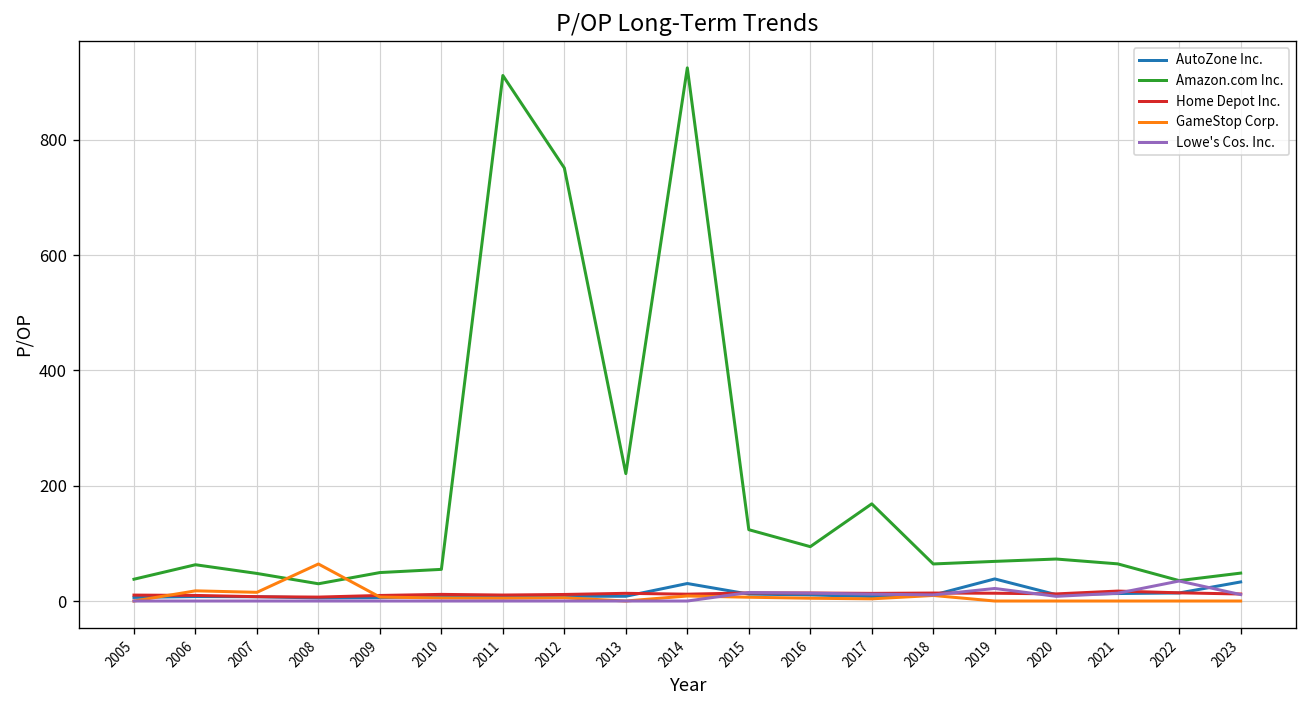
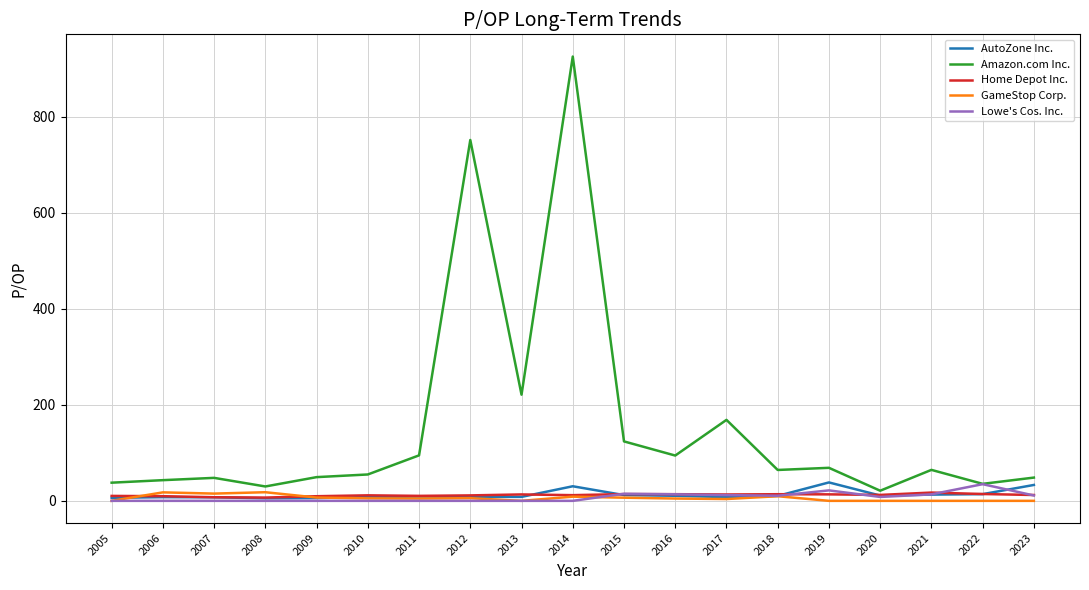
Amazon.com Inc., 2006: 60 -> 40
GameStop Corp., 2008: 60 -> 20
Amazon.com Inc., 2011: 910 -> 90
Amazon.com Inc., 2020: 70 -> 20
